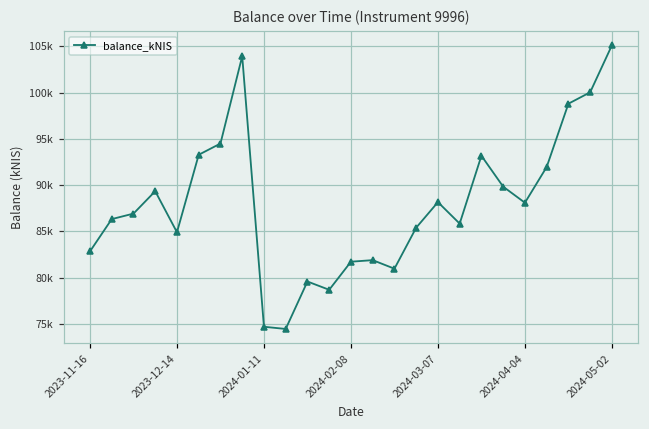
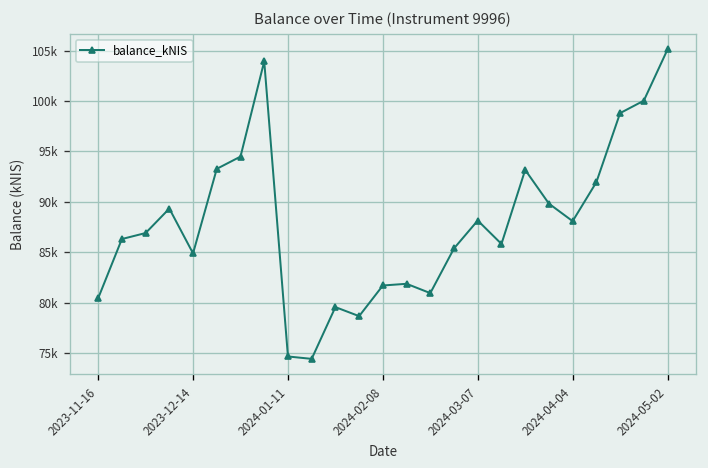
2023-11-16: 83000 -> 80000
